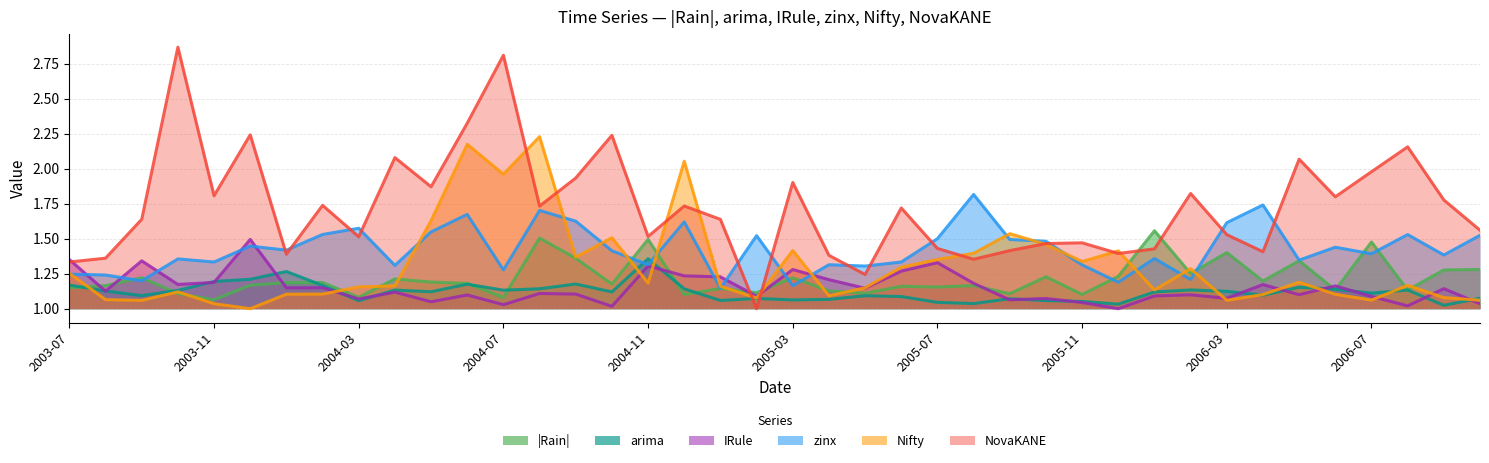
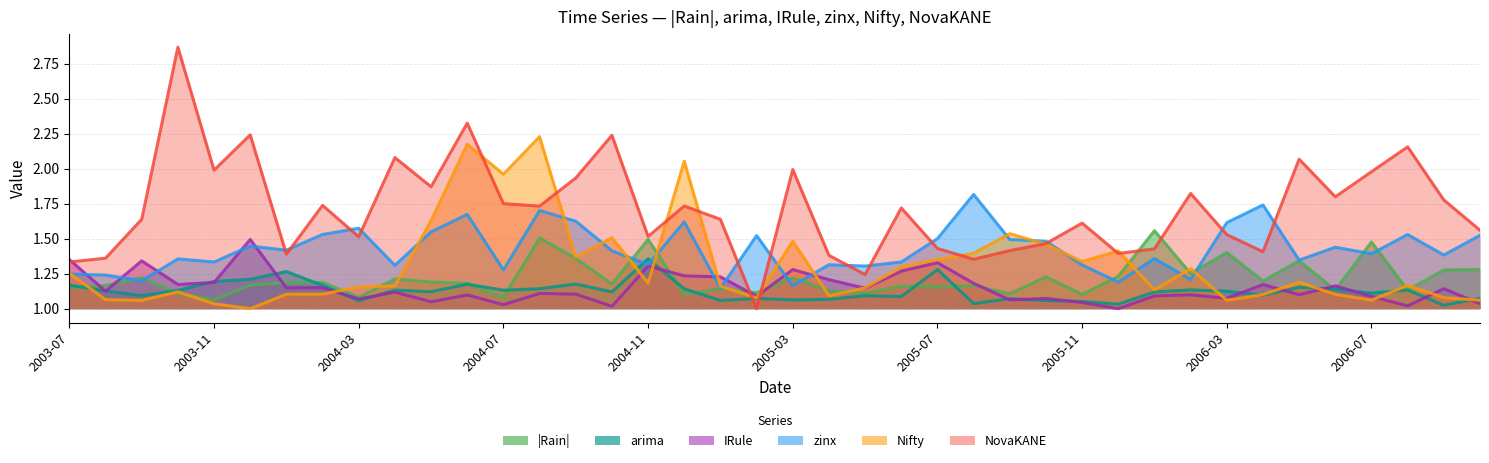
NovaKANE, 2003-11: 1.81 -> 1.99
NovaKANE, 2004-07: 2.81 -> 1.75
Nifty, 2005-03: 1.42 -> 1.48
NovaKANE, 2005-03: 1.90 -> 1.99
arima, 2005-07: 1.05 -> 1.28
NovaKANE, 2005-11: 1.47 -> 1.61
